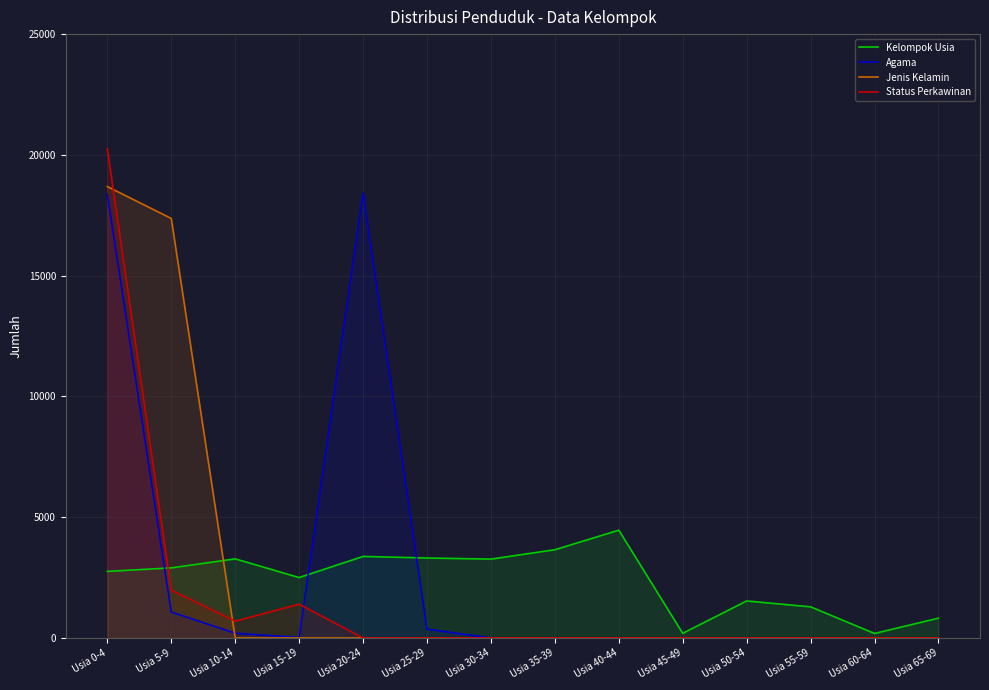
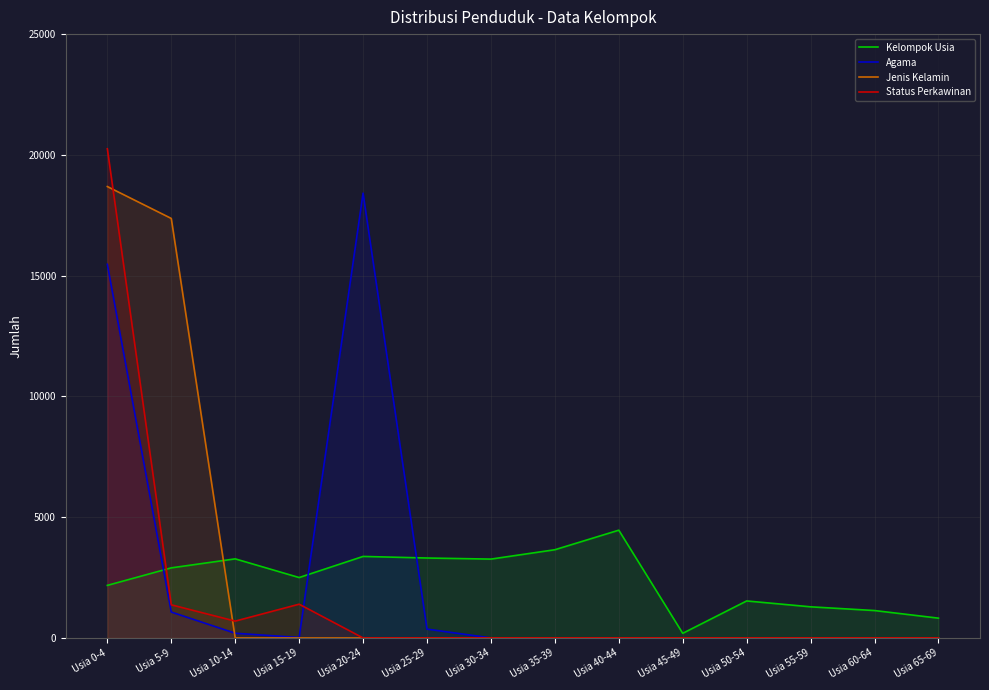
Kelompok Usia, Usia 0-4: 2800 -> 2200
Agama, Usia 0-4: 18400 -> 15500
Status Perkawinan, Usia 5-9: 2000 -> 1400
Kelompok Usia, Usia 60-64: 200 -> 1100
